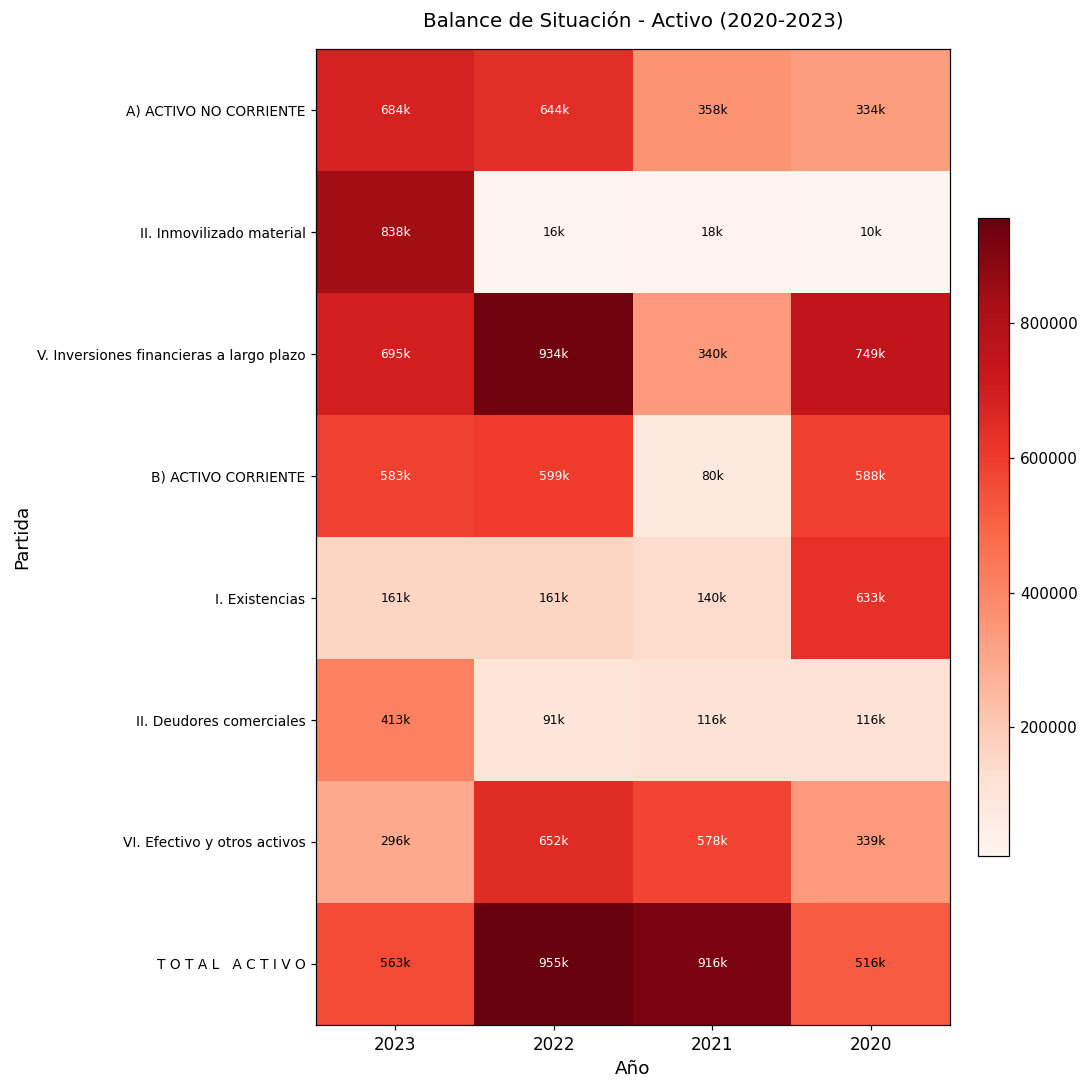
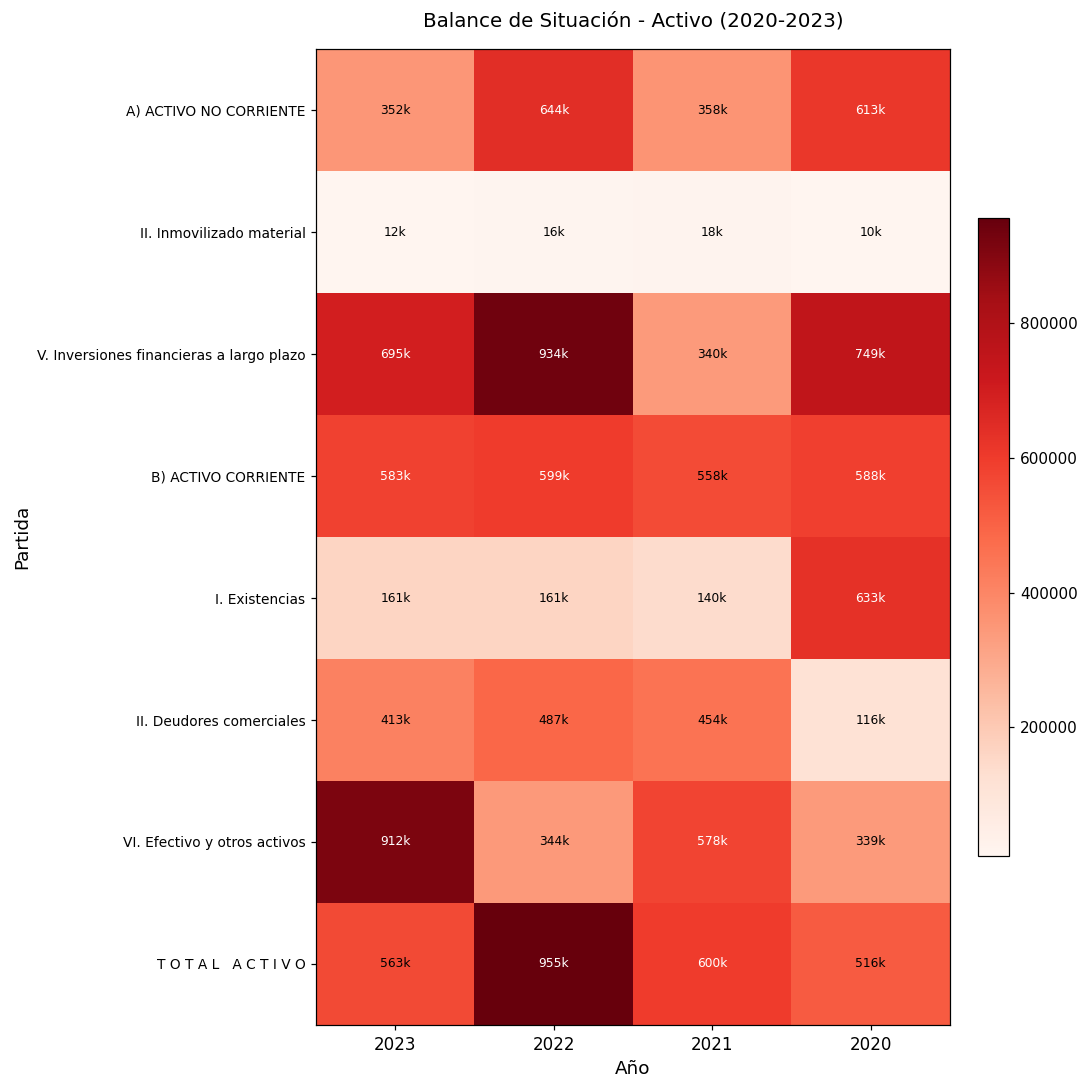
A) ACTIVO NO CORRIENTE, 2023: 684k -> 352k
A) ACTIVO NO CORRIENTE, 2020: 334k -> 613k
II. Inmovilizado material, 2023: 838k -> 12k
B) ACTIVO CORRIENTE, 2021: 80k -> 558k
II. Deudores comerciales, 2022: 91k -> 487k
II. Deudores comerciales, 2021: 116k -> 454k
VI. Efectivo y otros activos, 2023: 296k -> 912k
VI. Efectivo y otros activos, 2022: 652k -> 344k
T O T A L A C T I V O, 2021: 916k -> 600k
